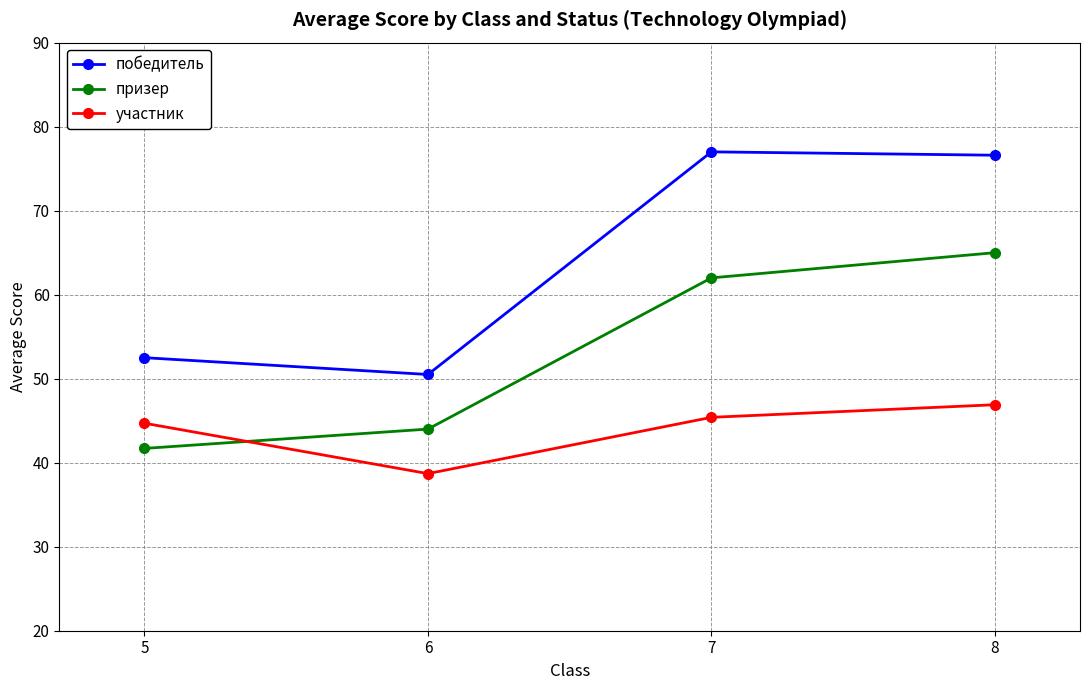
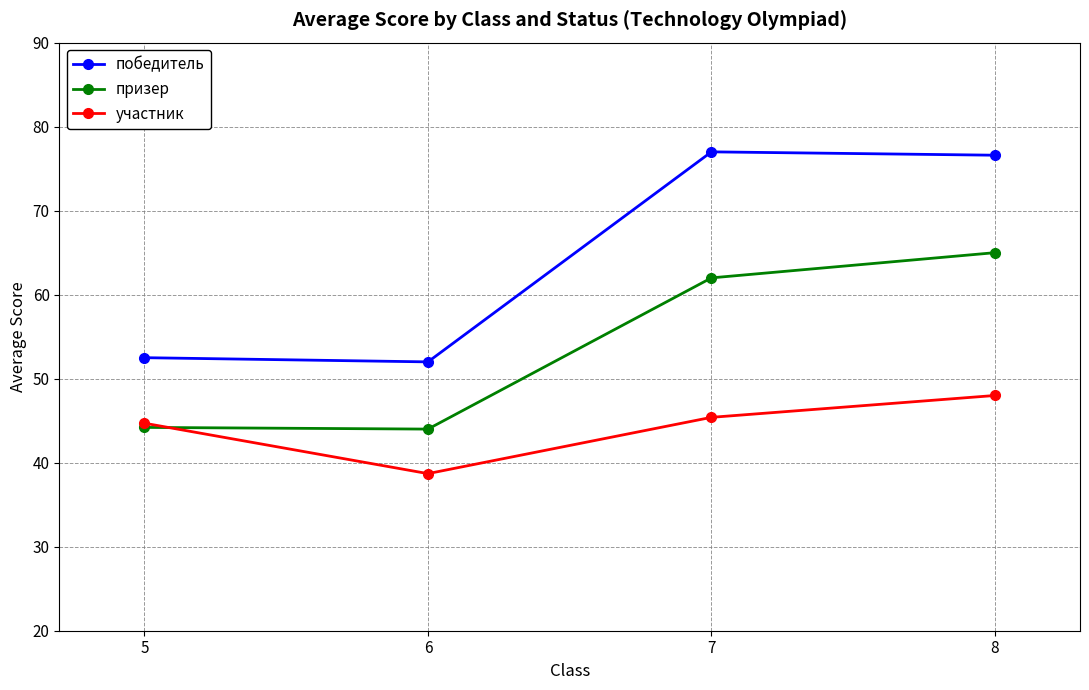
призер, 5: 42 -> 44
победитель, 6: 51 -> 52
участник, 8: 47 -> 48
